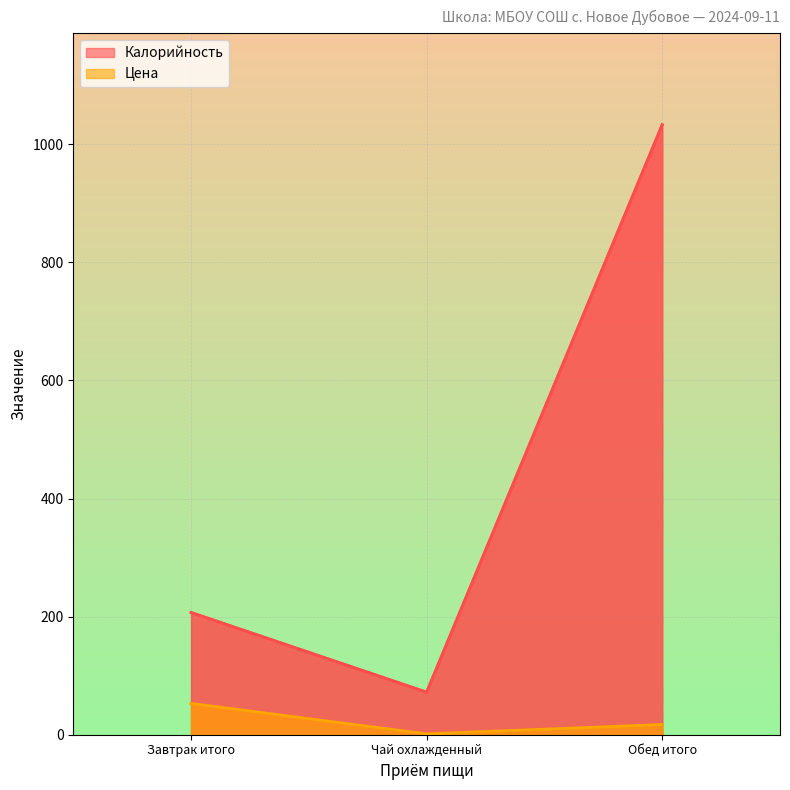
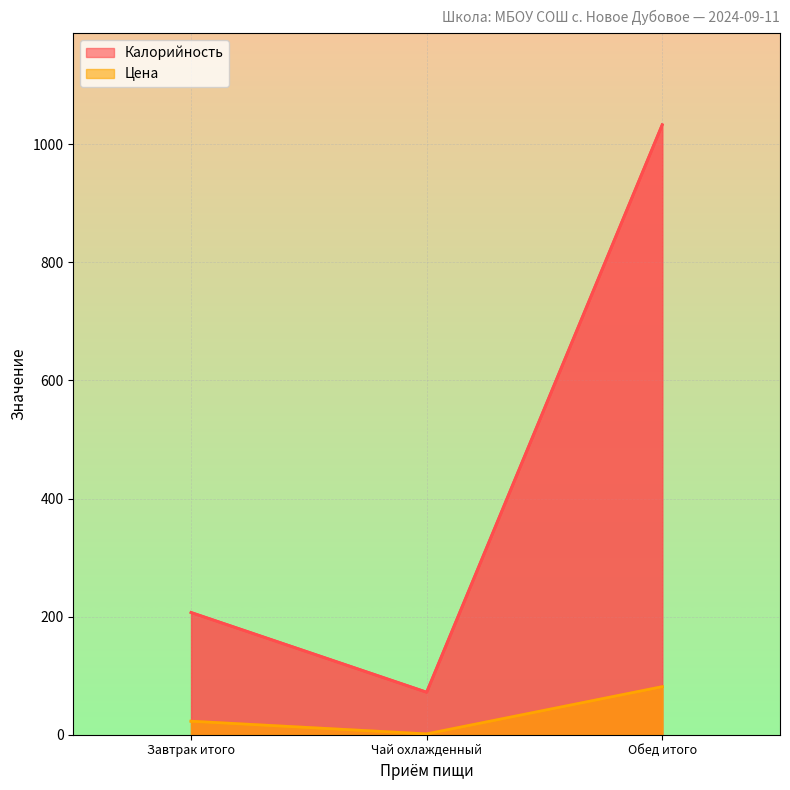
Цена, Завтрак итого: 50 -> 20
Цена, Обед итого: 20 -> 80
